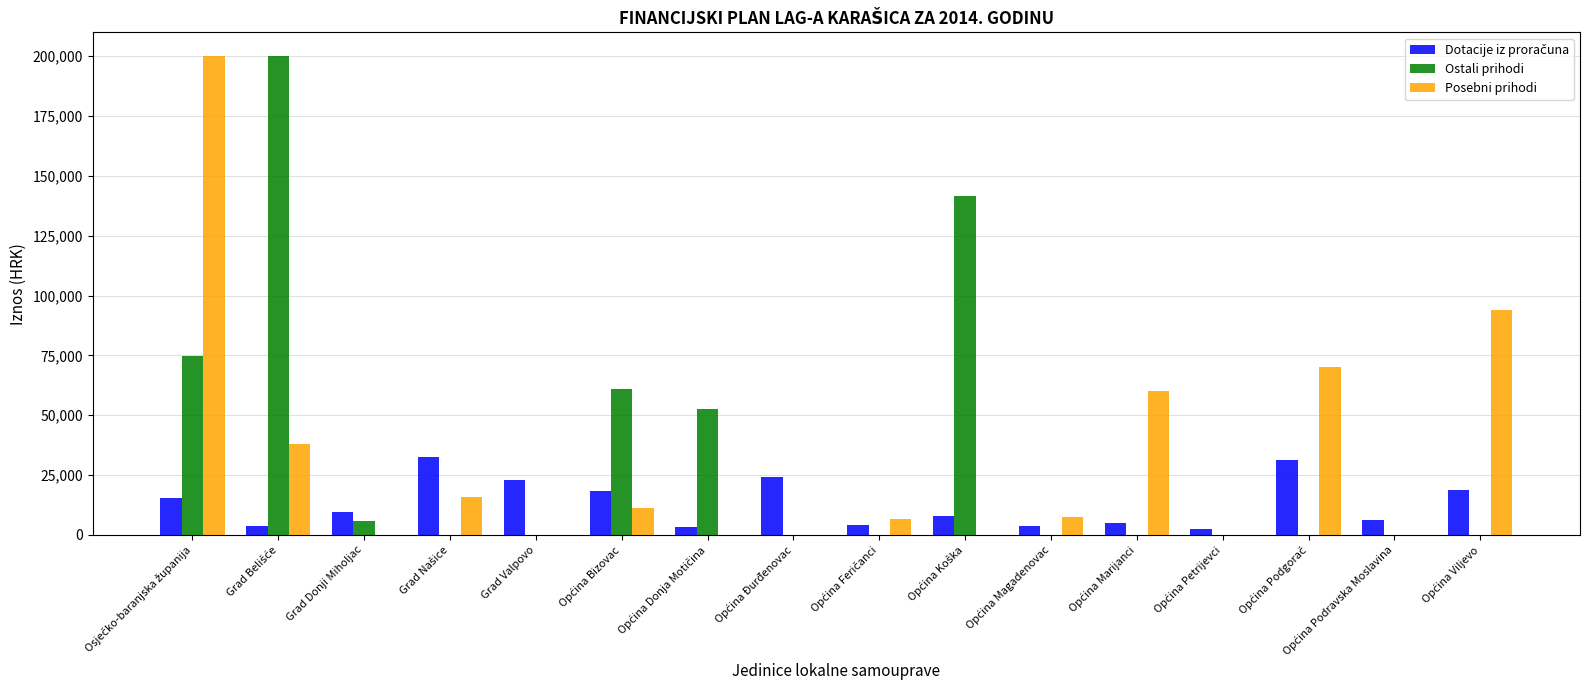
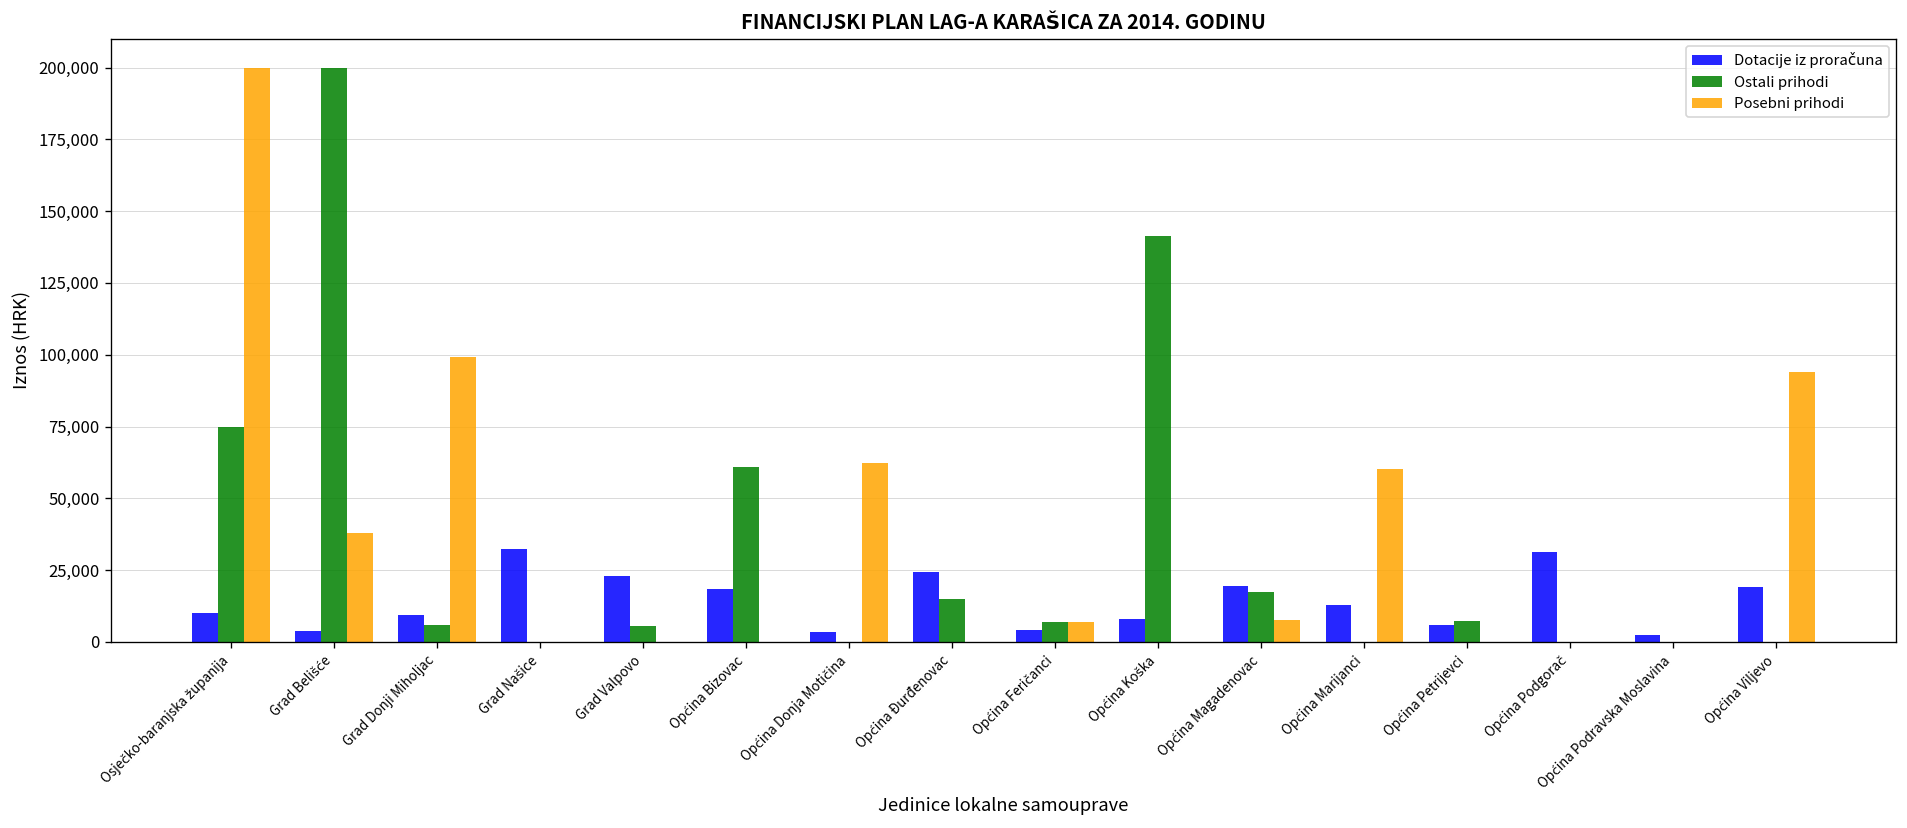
Dotacije iz proračuna, Osječko-baranjska županija: 15,000 -> 10,000
Posebni prihodi, Grad Donji Miholjac: 0 -> 99,000
Posebni prihodi, Grad Našice: 16,000 -> 0
Ostali prihodi, Grad Valpovo: 0 -> 6,000
Posebni prihodi, Općina Bizovac: 11,000 -> 0
Ostali prihodi, Općina Donja Motičina: 53,000 -> 0
Posebni prihodi, Općina Donja Motičina: 0 -> 62,000
Ostali prihodi, Općina Đurđenovac: 0 -> 15,000
Ostali prihodi, Općina Feričanci: 0 -> 7,000
Dotacije iz proračuna, Općina Magadenovac: 4,000 -> 19,000
Ostali prihodi, Općina Magadenovac: 0 -> 17,000
Dotacije iz proračuna, Općina Marijanci: 5,000 -> 13,000
Dotacije iz proračuna, Općina Petrijevci: 2,000 -> 6,000
Ostali prihodi, Općina Petrijevci: 0 -> 7,000
Posebni prihodi, Općina Podgorač: 70,000 -> 0
Dotacije iz proračuna, Općina Podravska Moslavina: 6,000 -> 2,000
